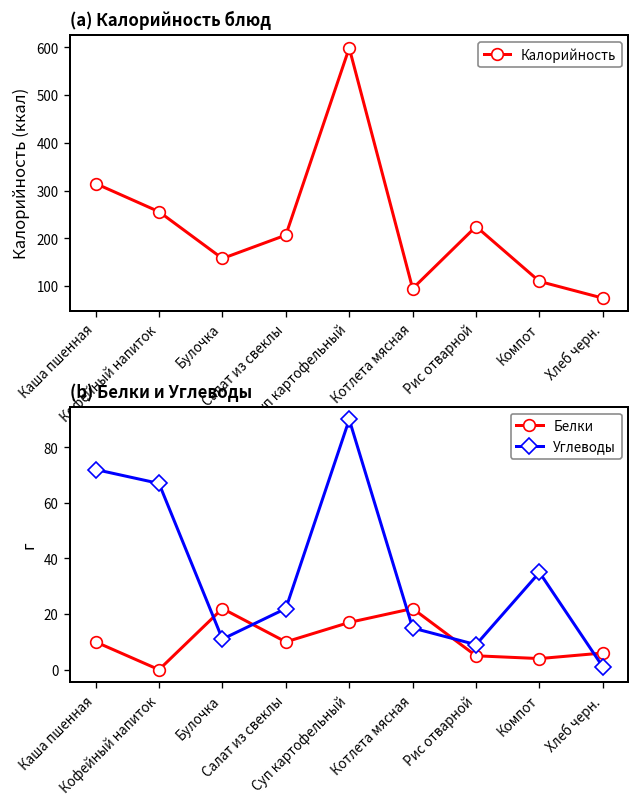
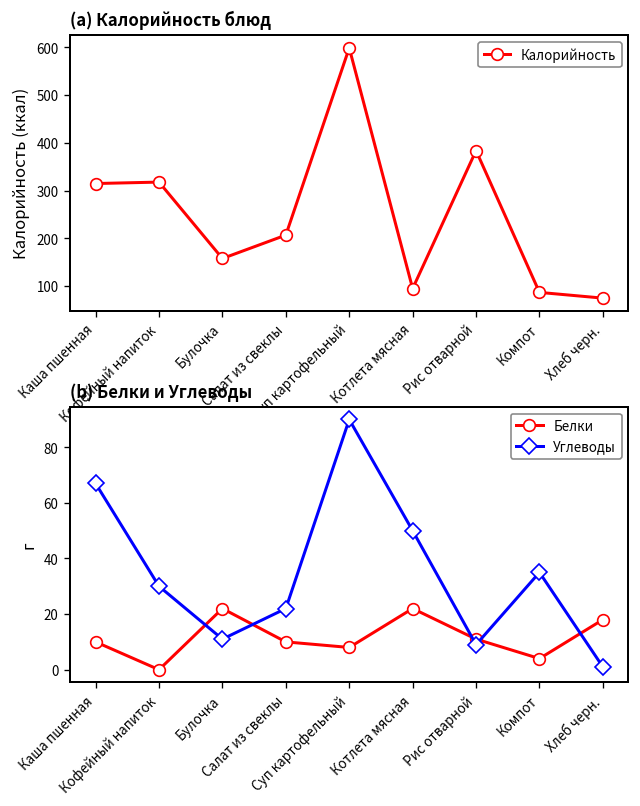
(a) Калорийность блюд, Кофейный напиток: 260 -> 320
(a) Калорийность блюд, Рис отварной: 230 -> 380
(a) Калорийность блюд, Компот: 110 -> 90
(b) Белки и Углеводы, Углеводы, Каша пшенная: 72 -> 67
(b) Белки и Углеводы, Углеводы, Кофейный напиток: 67 -> 30
(b) Белки и Углеводы, Белки, Суп картофельный: 17 -> 8
(b) Белки и Углеводы, Углеводы, Котлета мясная: 15 -> 50
(b) Белки и Углеводы, Белки, Рис отварной: 5 -> 11
(b) Белки и Углеводы, Белки, Хлеб черн.: 6 -> 18
